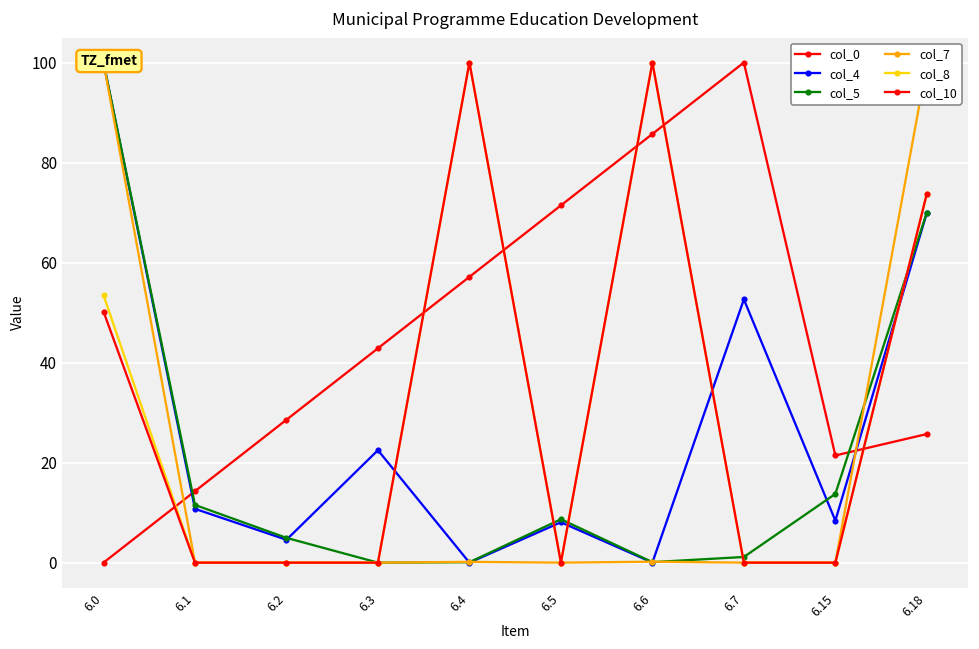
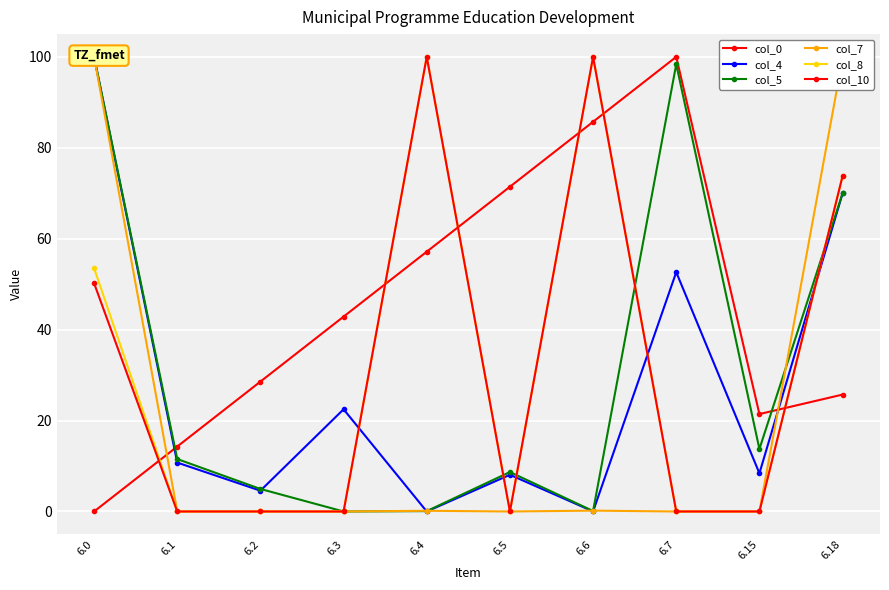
col_5, 6.7: 1 -> 98
